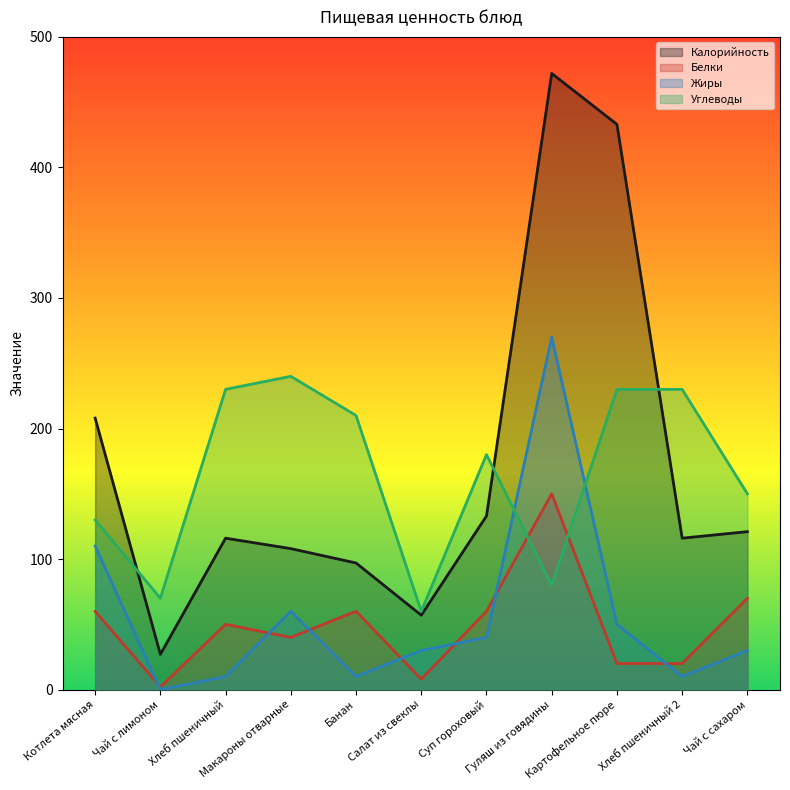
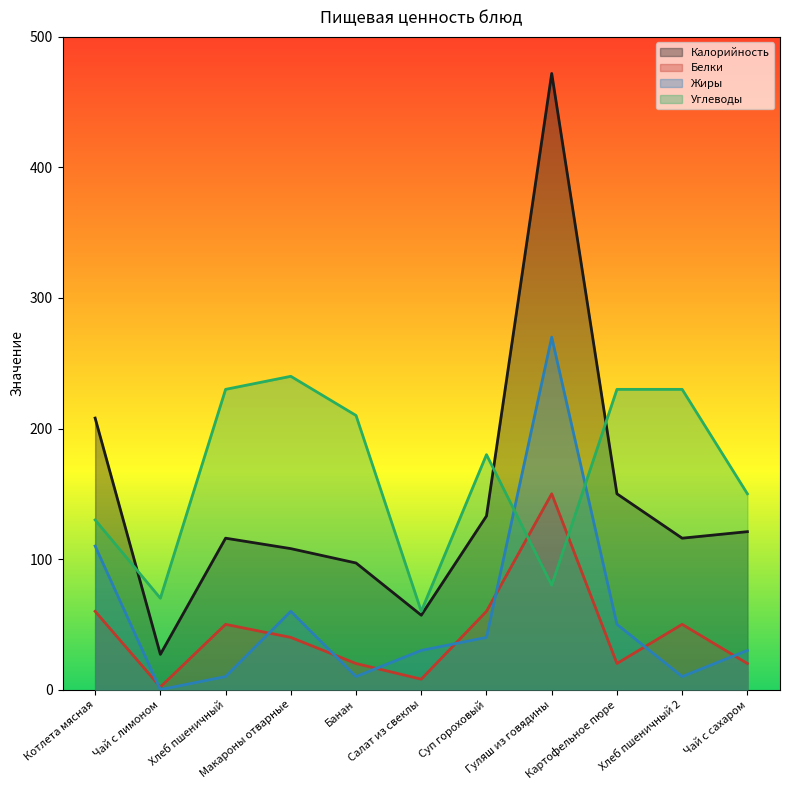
Белки, Банан: 60 -> 20
Калорийность, Картофельное пюре: 433 -> 150
Белки, Хлеб пшеничный 2: 20 -> 50
Белки, Чай с сахаром: 70 -> 20
